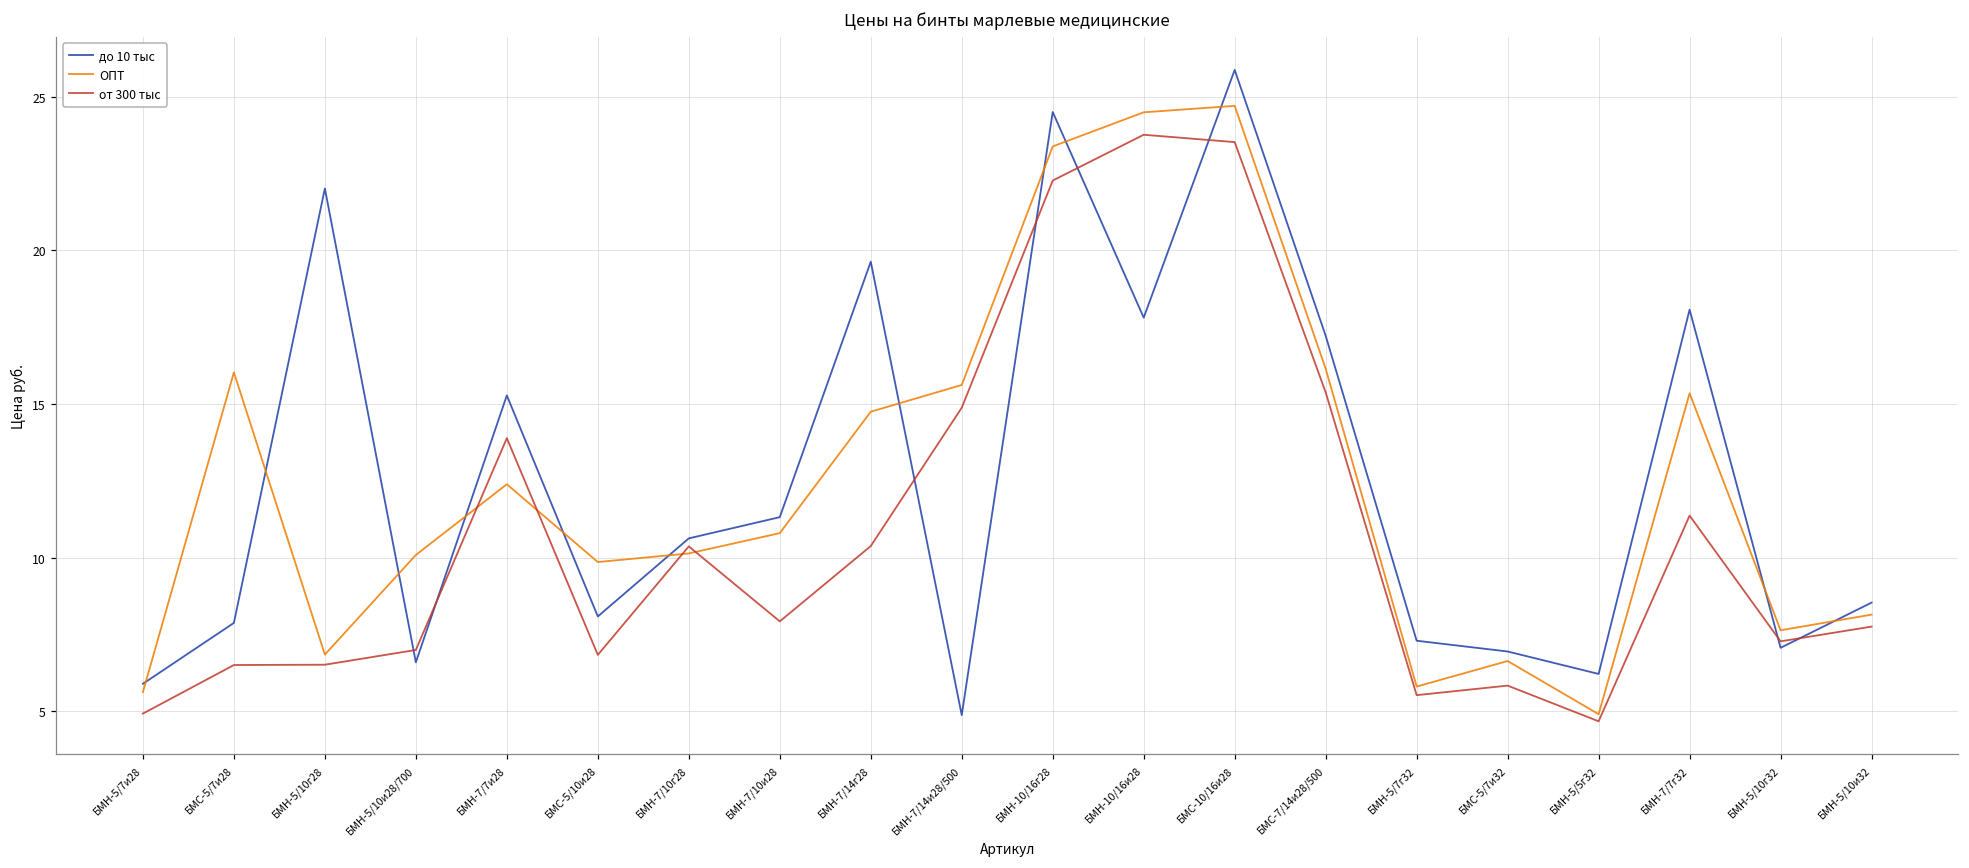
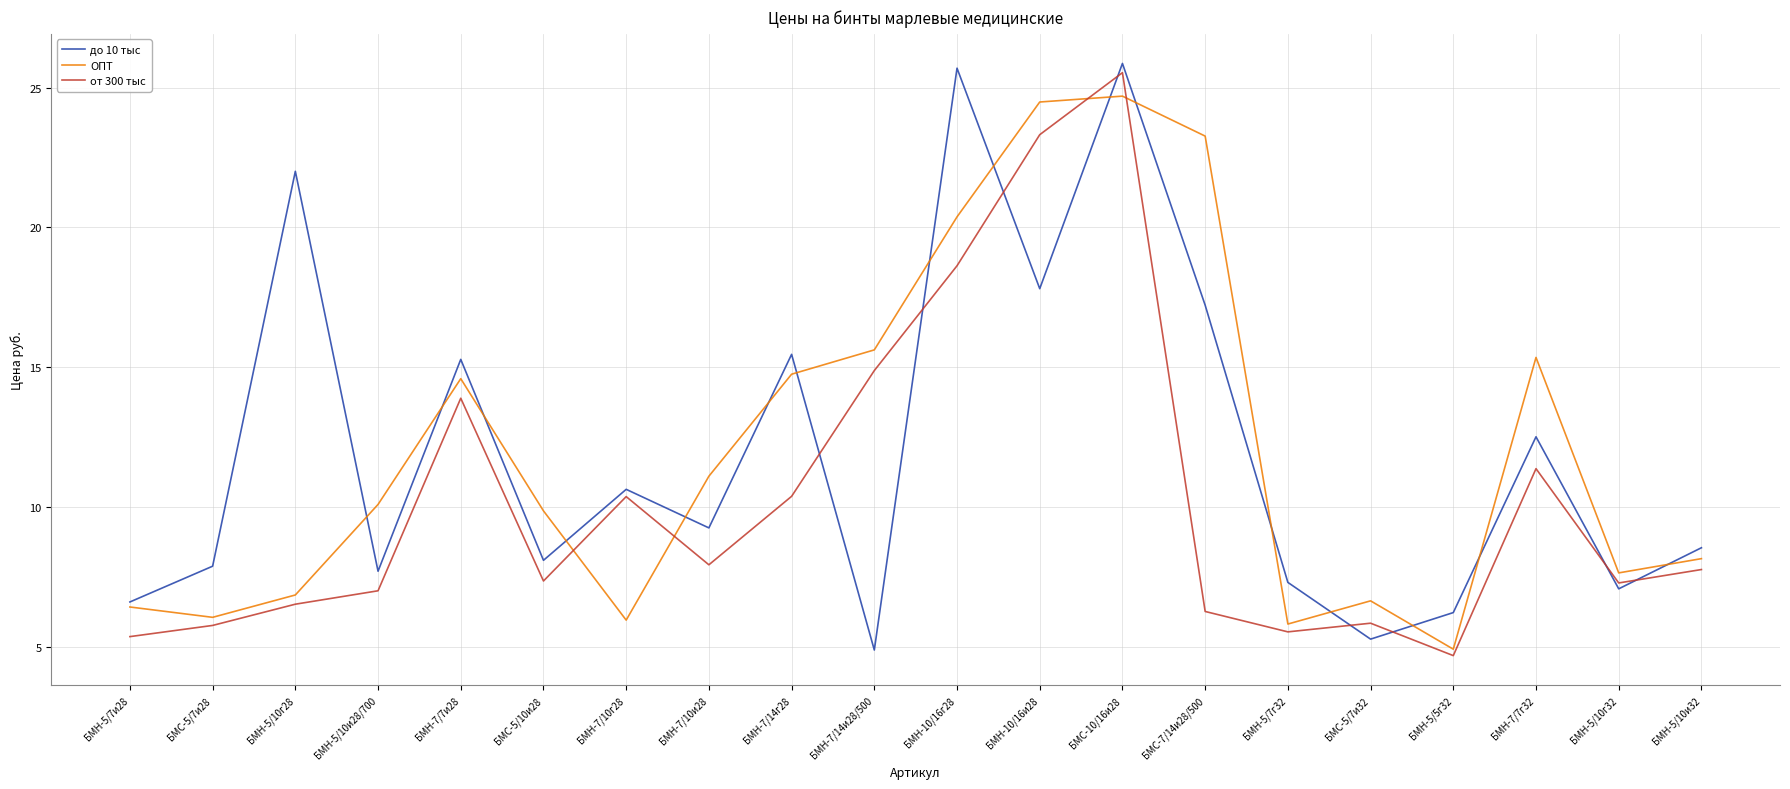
до 10 тыс, БМН-5/7и28: 5.9 -> 6.6
ОПТ, БМН-5/7и28: 5.6 -> 6.4
от 300 тыс, БМН-5/7и28: 4.9 -> 5.4
ОПТ, БМС-5/7и28: 16.0 -> 6.1
от 300 тыс, БМС-5/7и28: 6.5 -> 5.8
до 10 тыс, БМН-5/10и28/700: 6.6 -> 7.7
ОПТ, БМН-7/7и28: 12.4 -> 14.6
от 300 тыс, БМС-5/10и28: 6.8 -> 7.4
ОПТ, БМН-7/10г28: 10.1 -> 6.0
до 10 тыс, БМН-7/10и28: 11.3 -> 9.3
ОПТ, БМН-7/10и28: 10.8 -> 11.1
до 10 тыс, БМН-7/14г28: 19.6 -> 15.5
до 10 тыс, БМН-10/16г28: 24.5 -> 25.7
ОПТ, БМН-10/16г28: 23.4 -> 20.4
от 300 тыс, БМН-10/16г28: 22.3 -> 18.6
от 300 тыс, БМН-10/16и28: 23.8 -> 23.3
от 300 тыс, БМС-10/16и28: 23.5 -> 25.5
ОПТ, БМС-7/14и28/500: 16.2 -> 23.3
от 300 тыс, БМС-7/14и28/500: 15.4 -> 6.3
до 10 тыс, БМС-5/7и32: 7.0 -> 5.3
до 10 тыс, БМН-7/7г32: 18.1 -> 12.5
